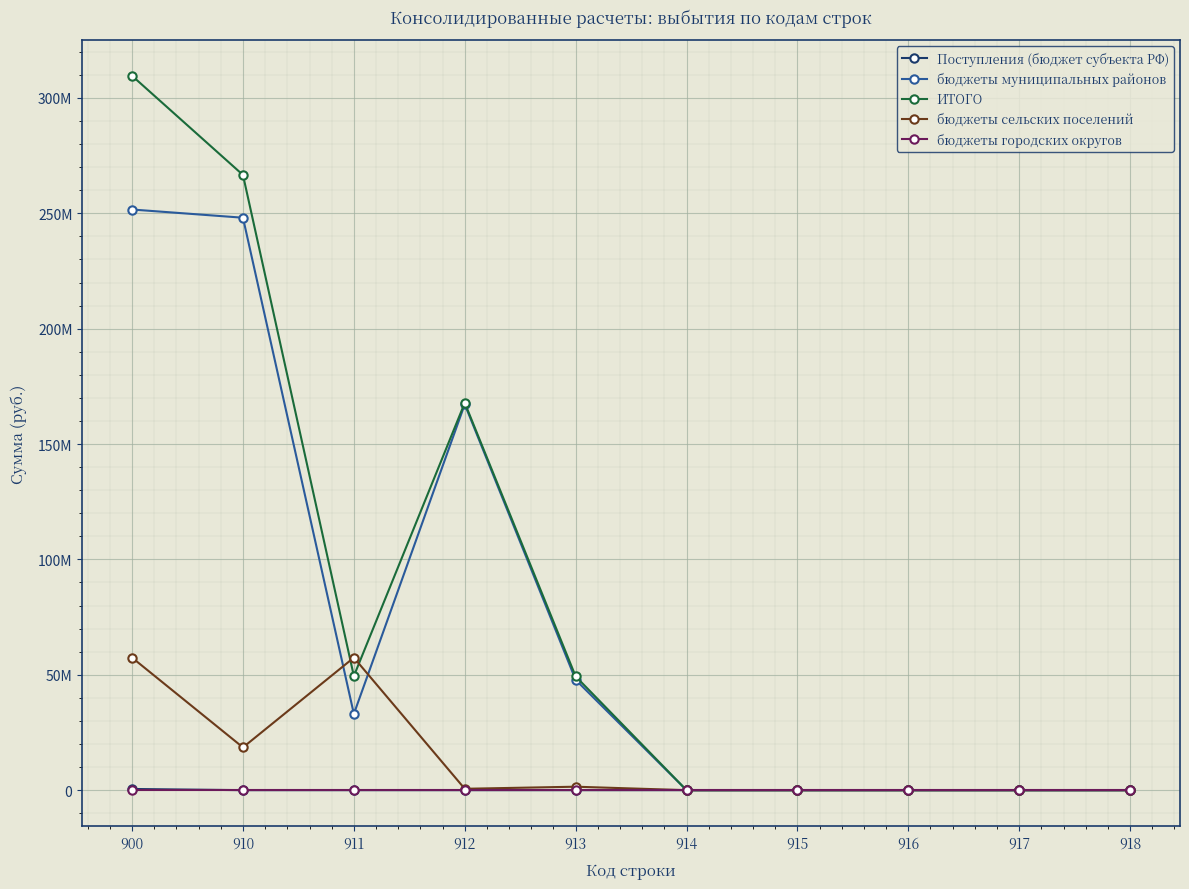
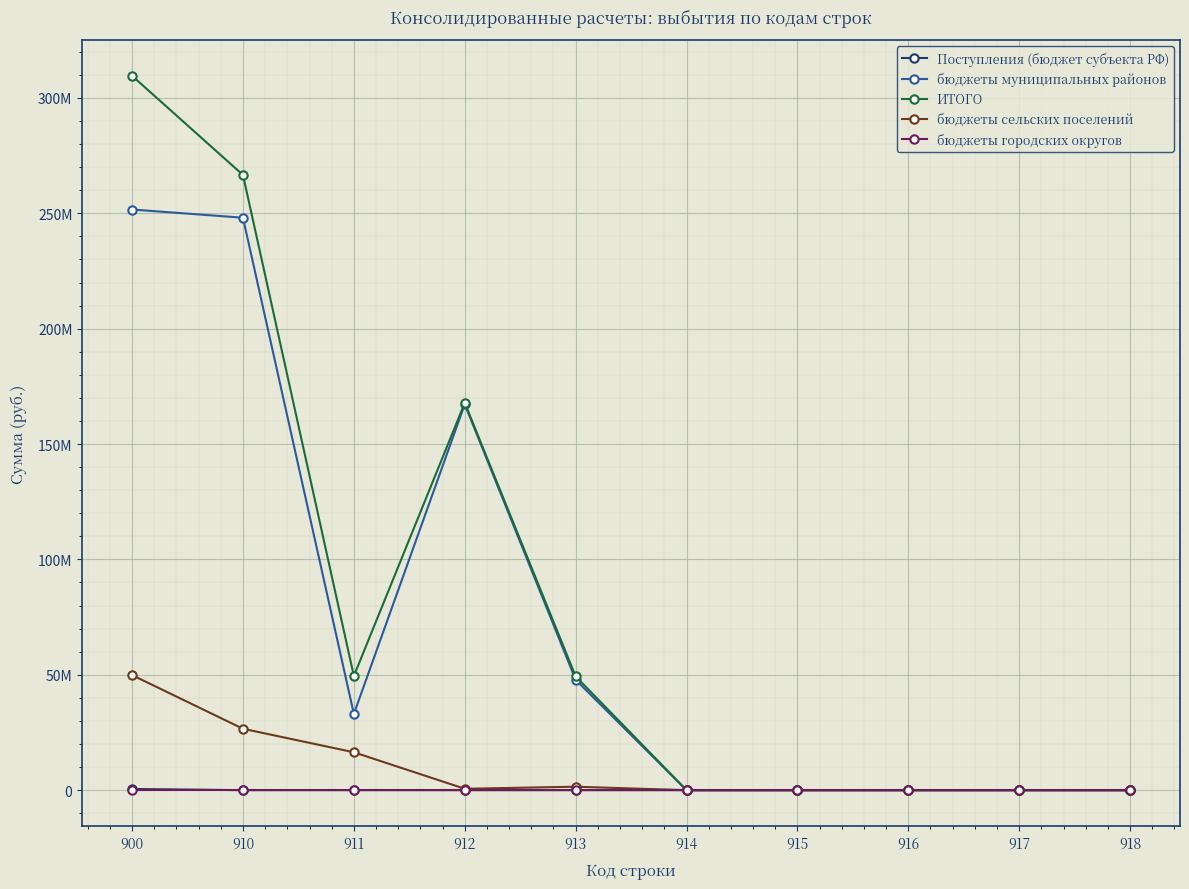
бюджеты сельских поселений, 900: 57000000 -> 50000000
бюджеты сельских поселений, 910: 19000000 -> 27000000
бюджеты сельских поселений, 911: 57000000 -> 16000000
